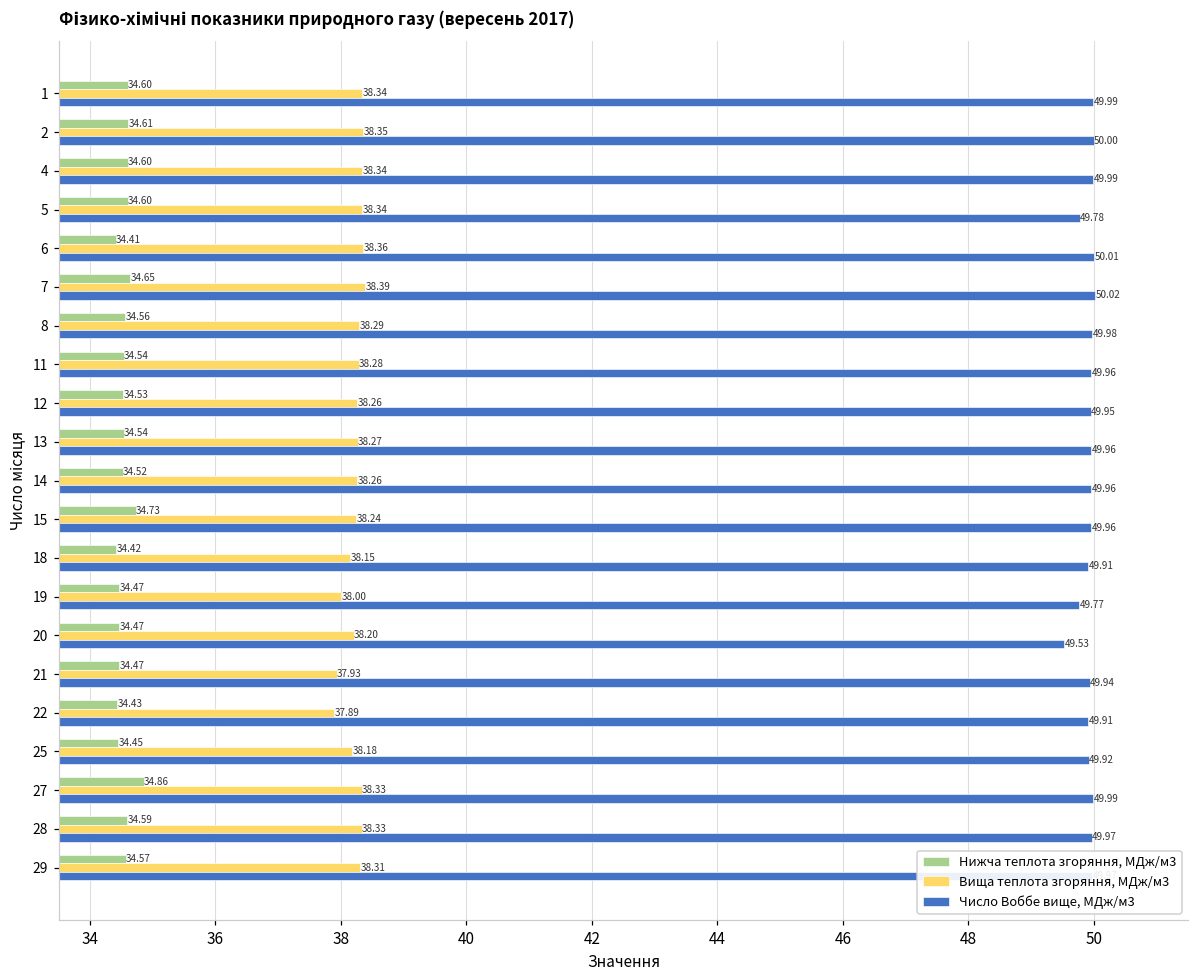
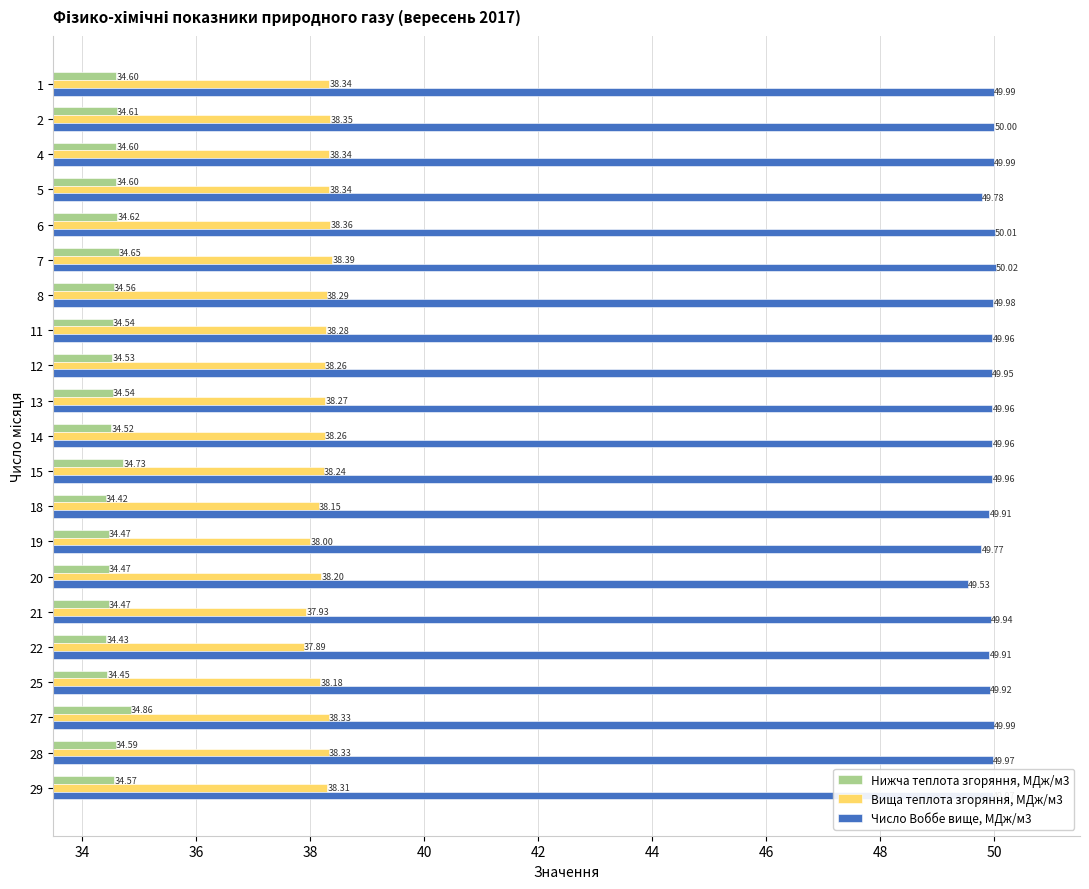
Нижча теплота згоряння, МДж/м3, 6: 34.41 -> 34.62
